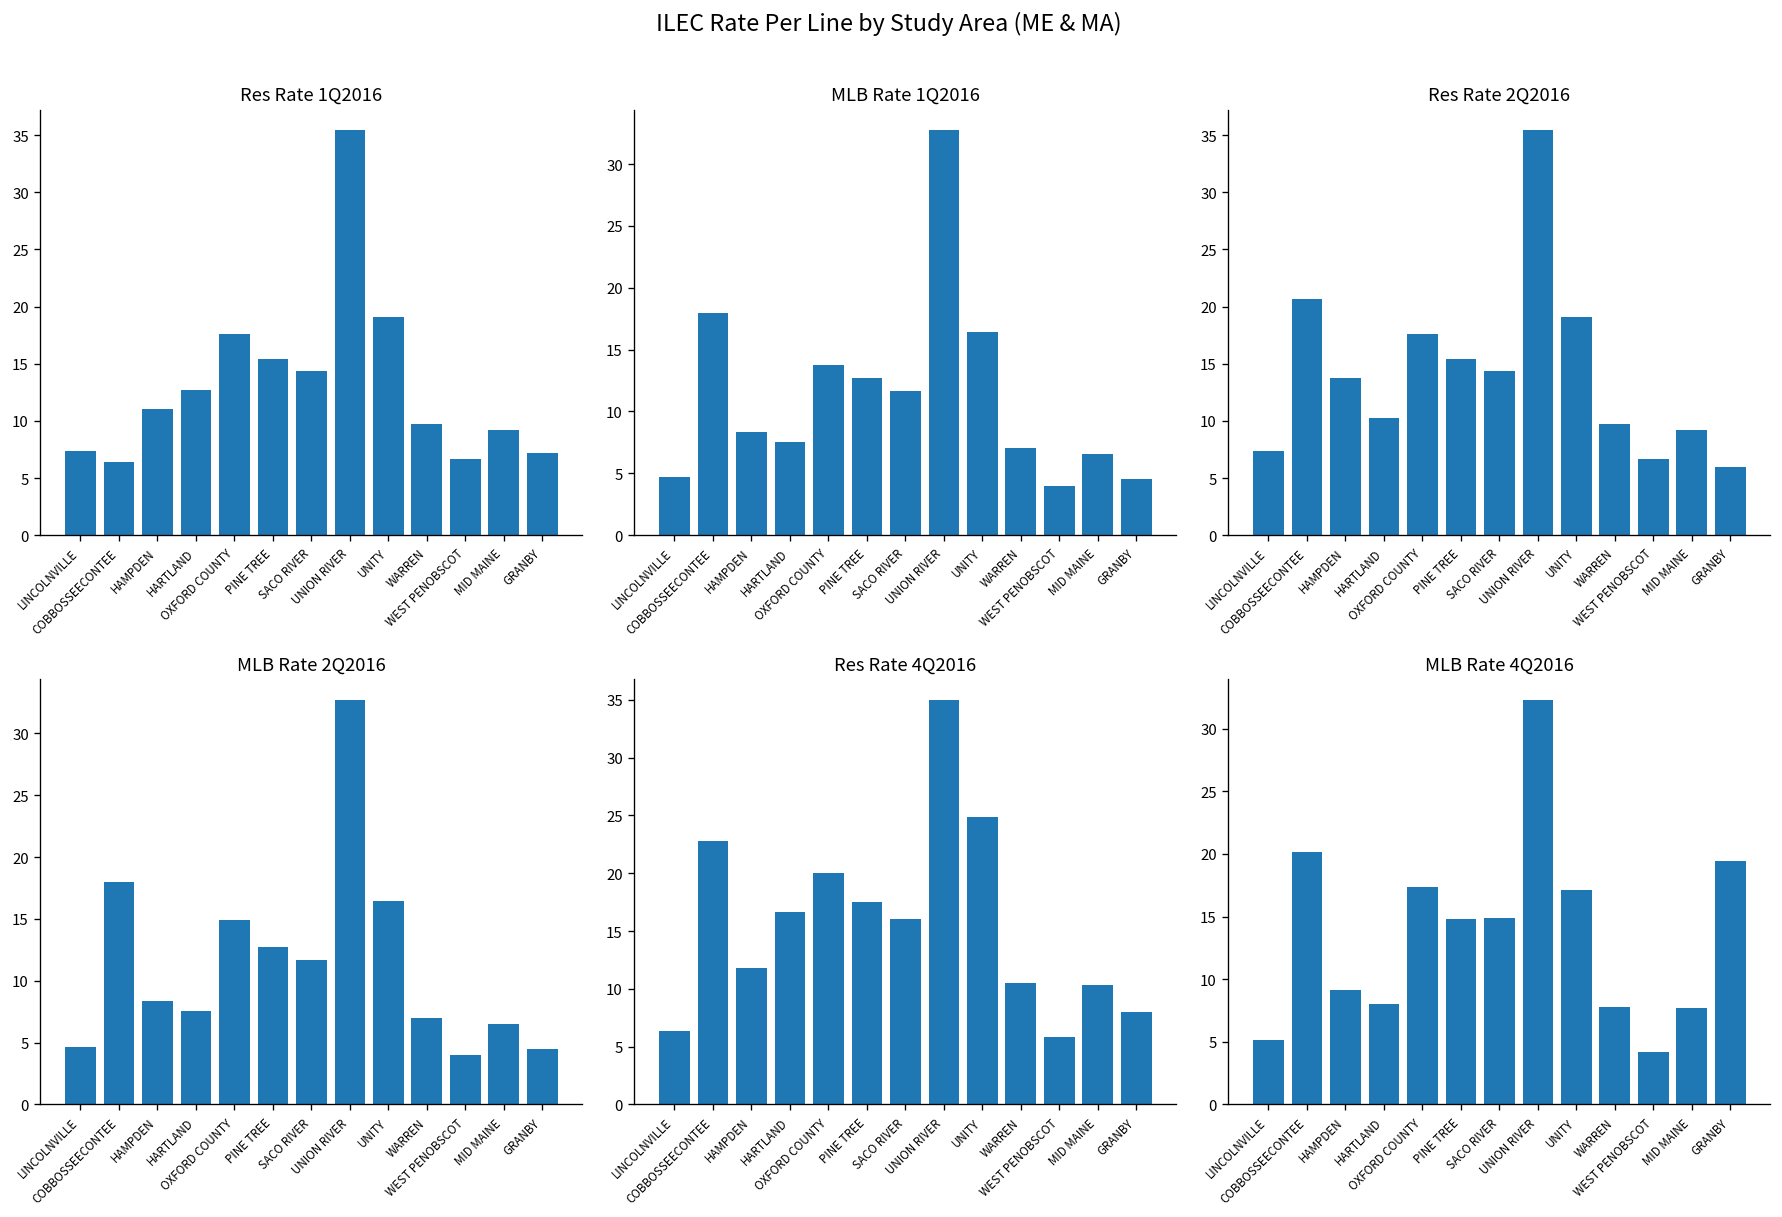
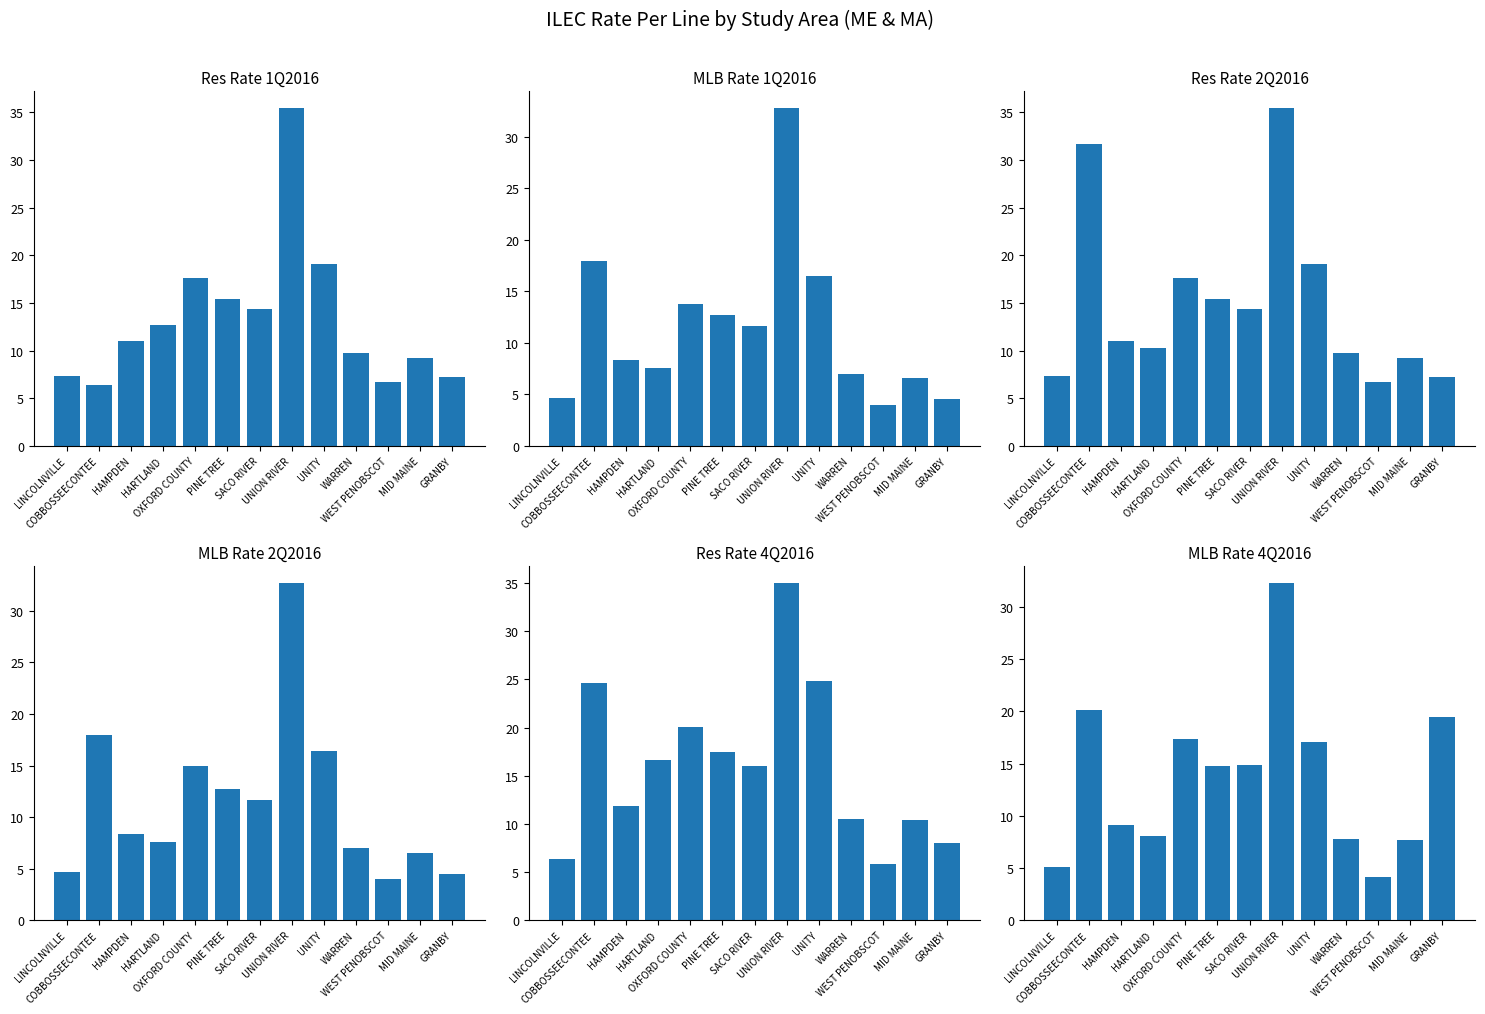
Res Rate 2Q2016, COBBOSSEECONTEE: 21 -> 32
Res Rate 2Q2016, HAMPDEN: 14 -> 11
Res Rate 2Q2016, GRANBY: 6 -> 7
Res Rate 4Q2016, COBBOSSEECONTEE: 23 -> 25
